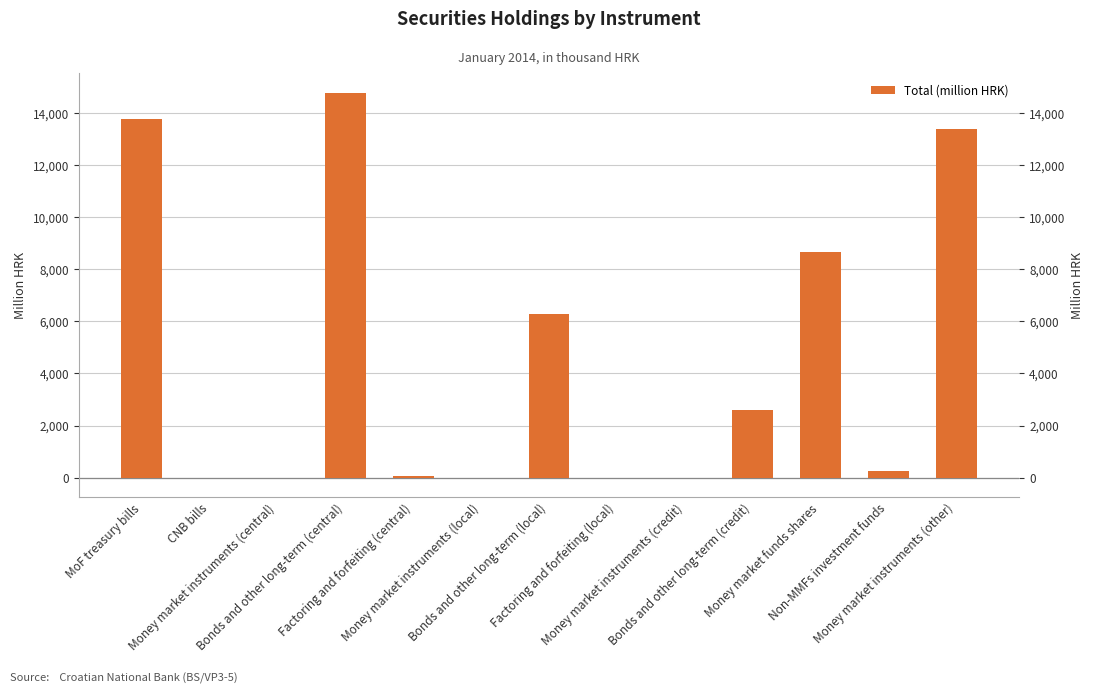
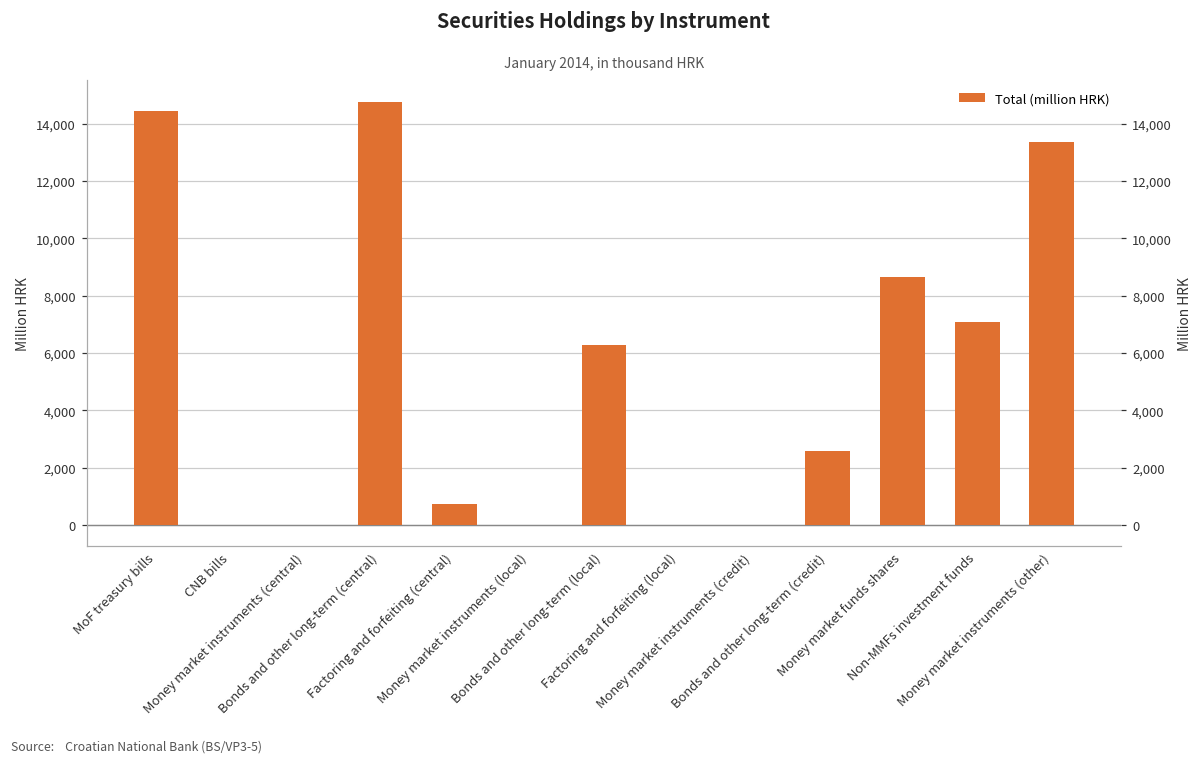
MoF treasury bills: 13,800 -> 14,500
Factoring and forfeiting (central): 100 -> 700
Non-MMFs investment funds: 300 -> 7,100
